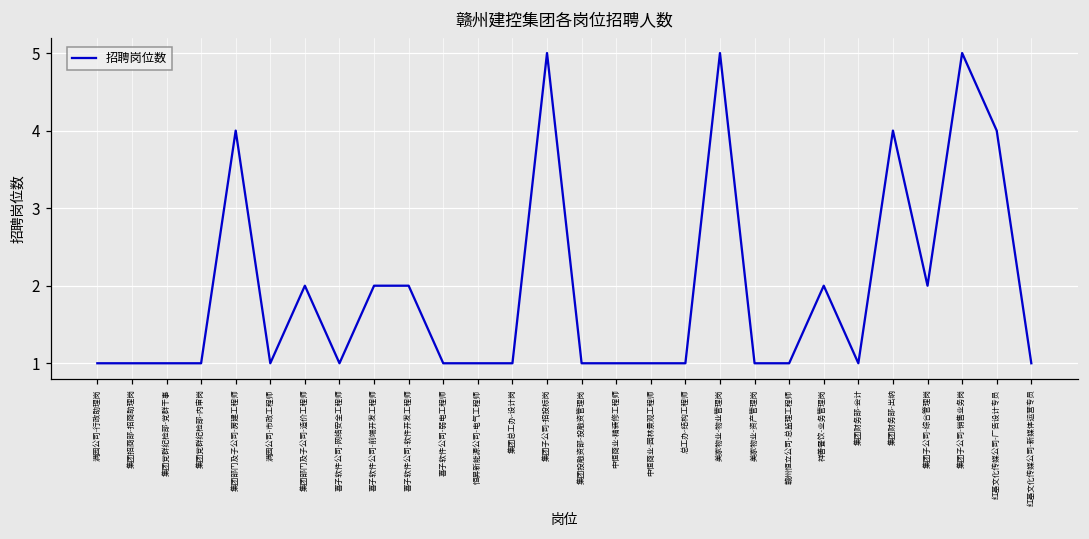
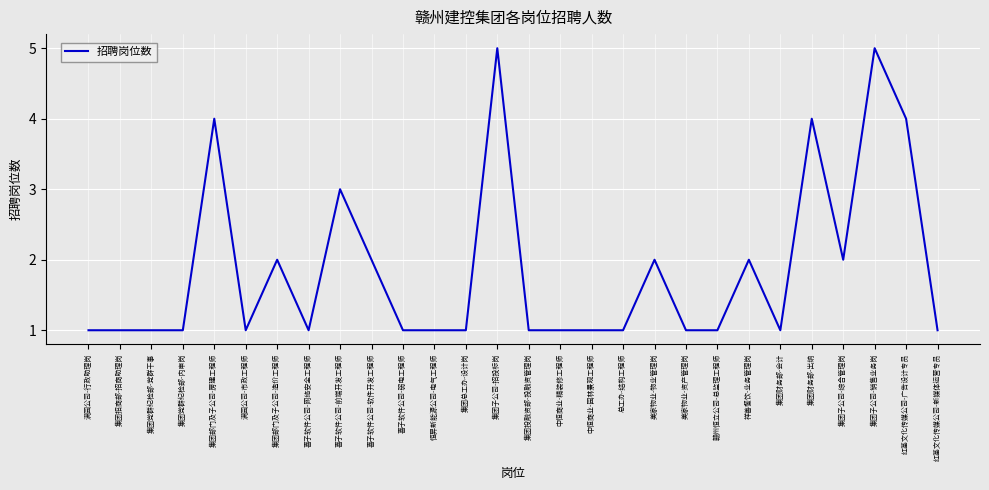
喜子软件公司-前端开发工程师: 2 -> 3
美家物业-物业管理岗: 5 -> 2
